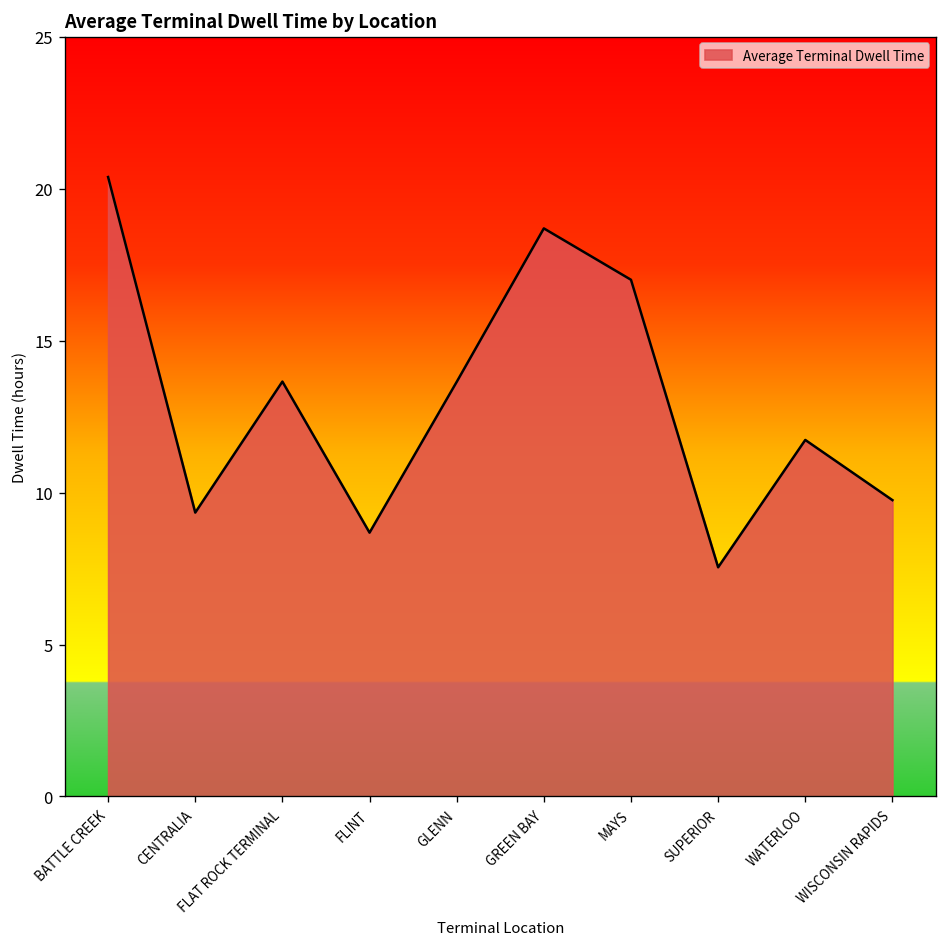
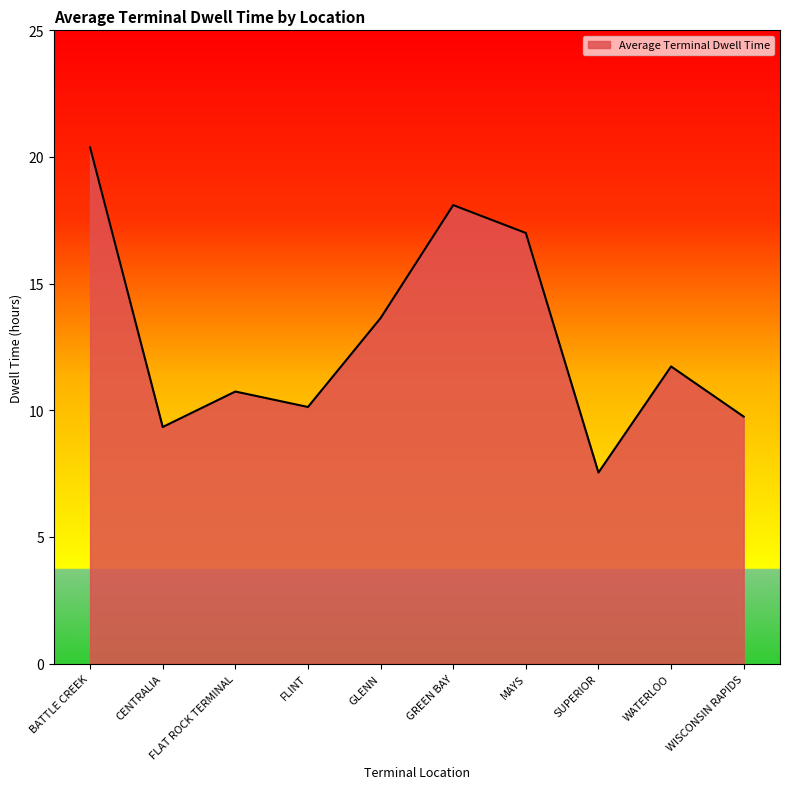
FLAT ROCK TERMINAL: 13.7 -> 10.7
FLINT: 8.7 -> 10.1
GREEN BAY: 18.7 -> 18.1
